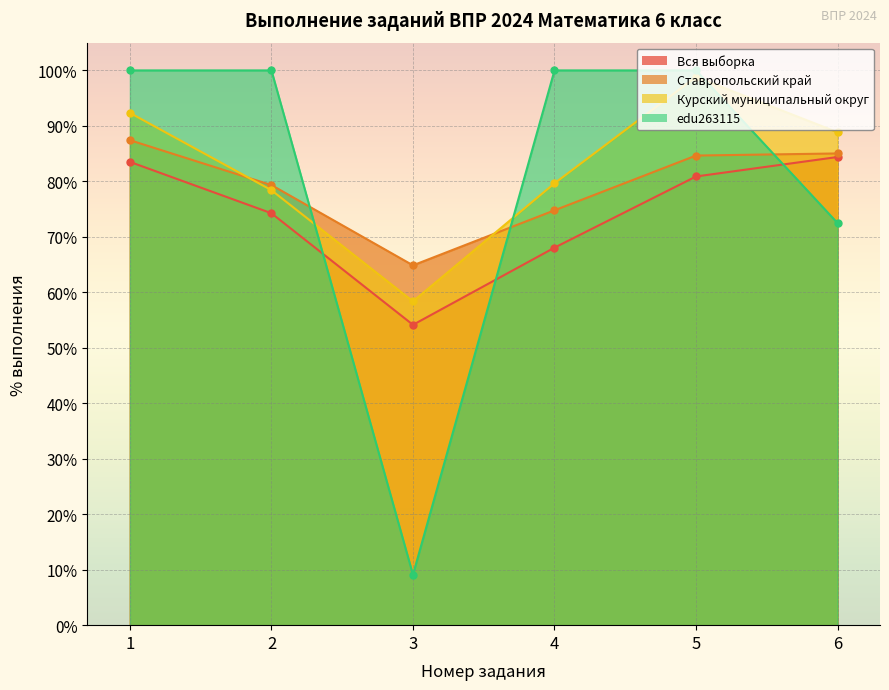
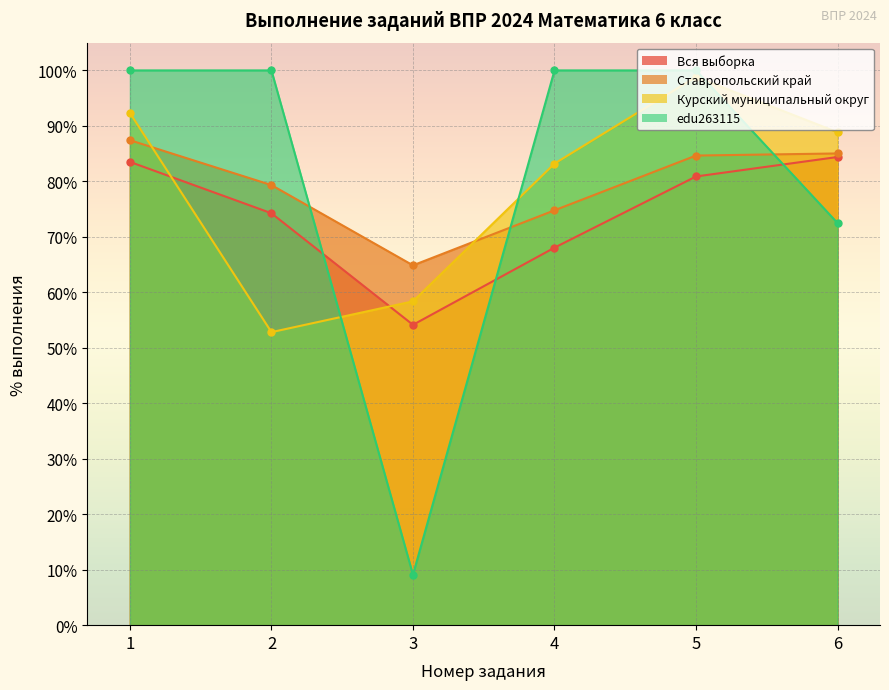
Курский муниципальный округ, 2: 78% -> 53%
Курский муниципальный округ, 4: 80% -> 83%
